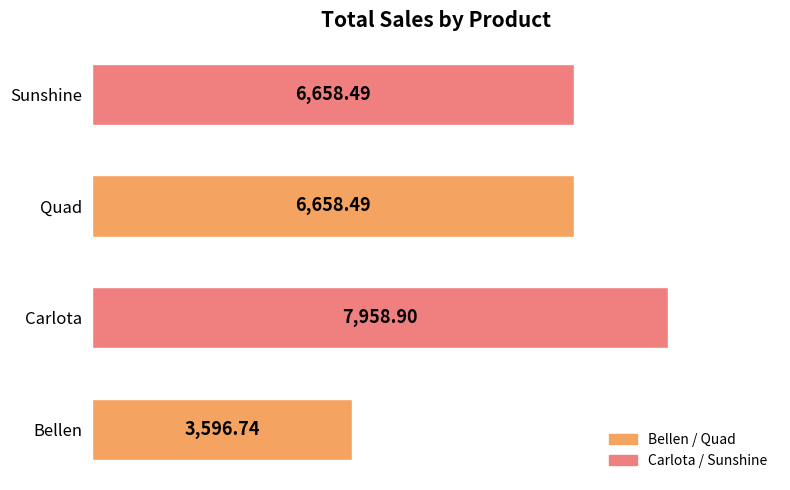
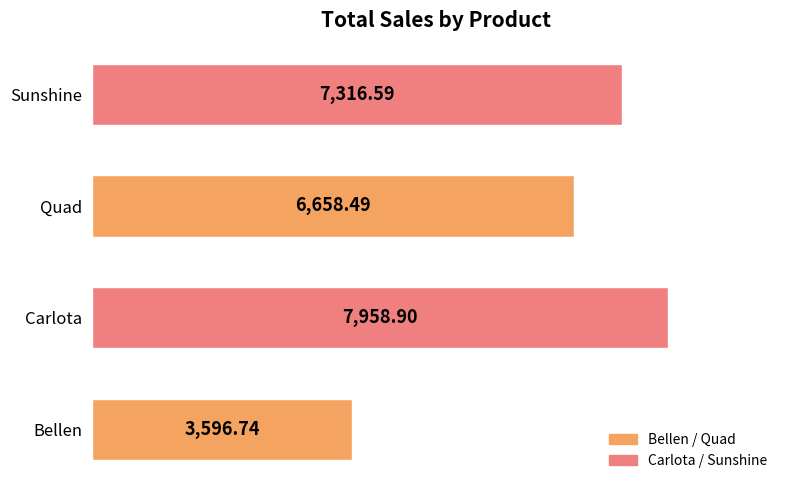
Sunshine: 6,658.49 -> 7,316.59
